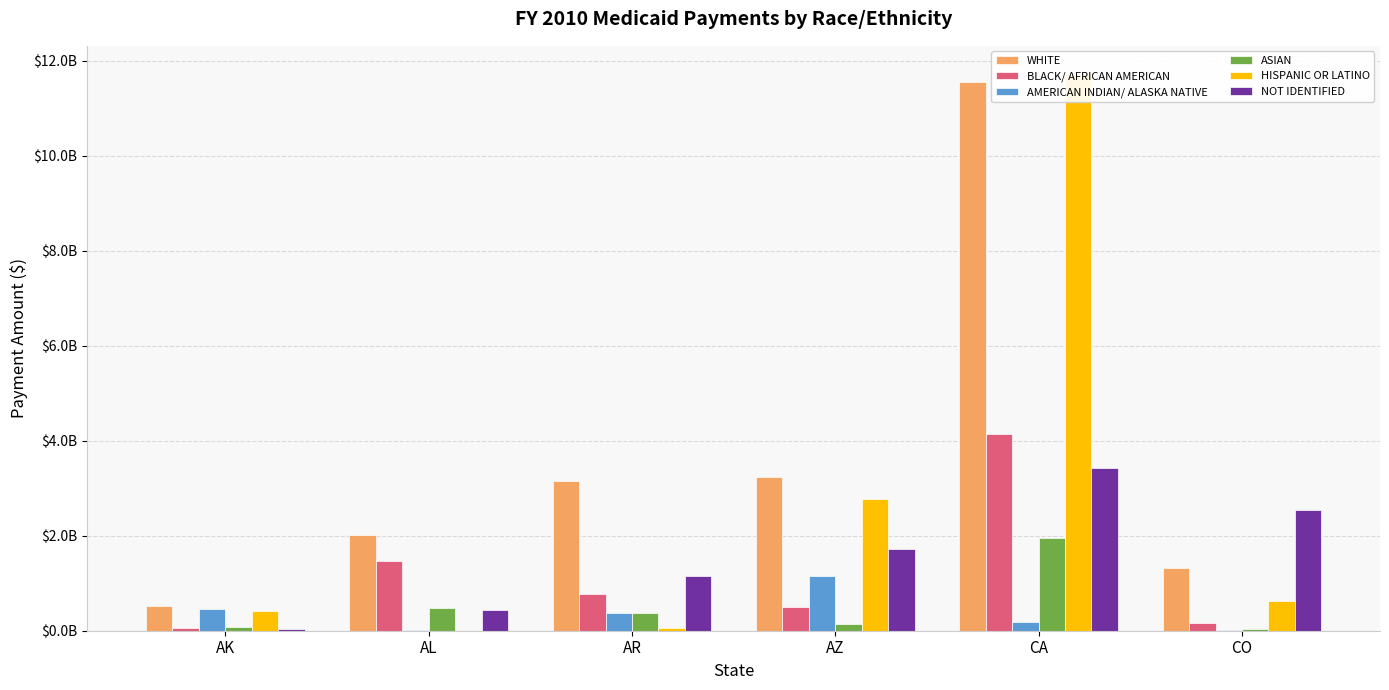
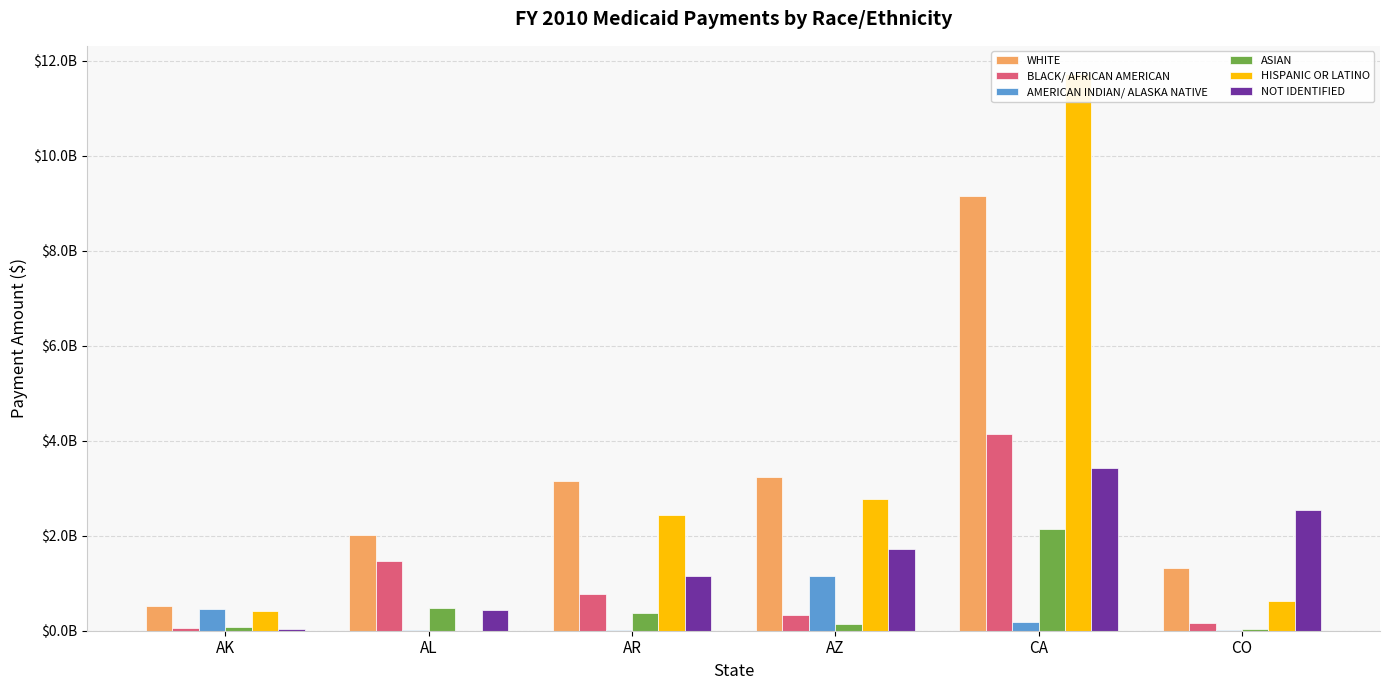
AMERICAN INDIAN/ ALASKA NATIVE, AR: $400000000 -> $0
HISPANIC OR LATINO, AR: $100000000 -> $2400000000
BLACK/ AFRICAN AMERICAN, AZ: $500000000 -> $300000000
WHITE, CA: $11500000000 -> $9200000000
ASIAN, CA: $2000000000 -> $2100000000
